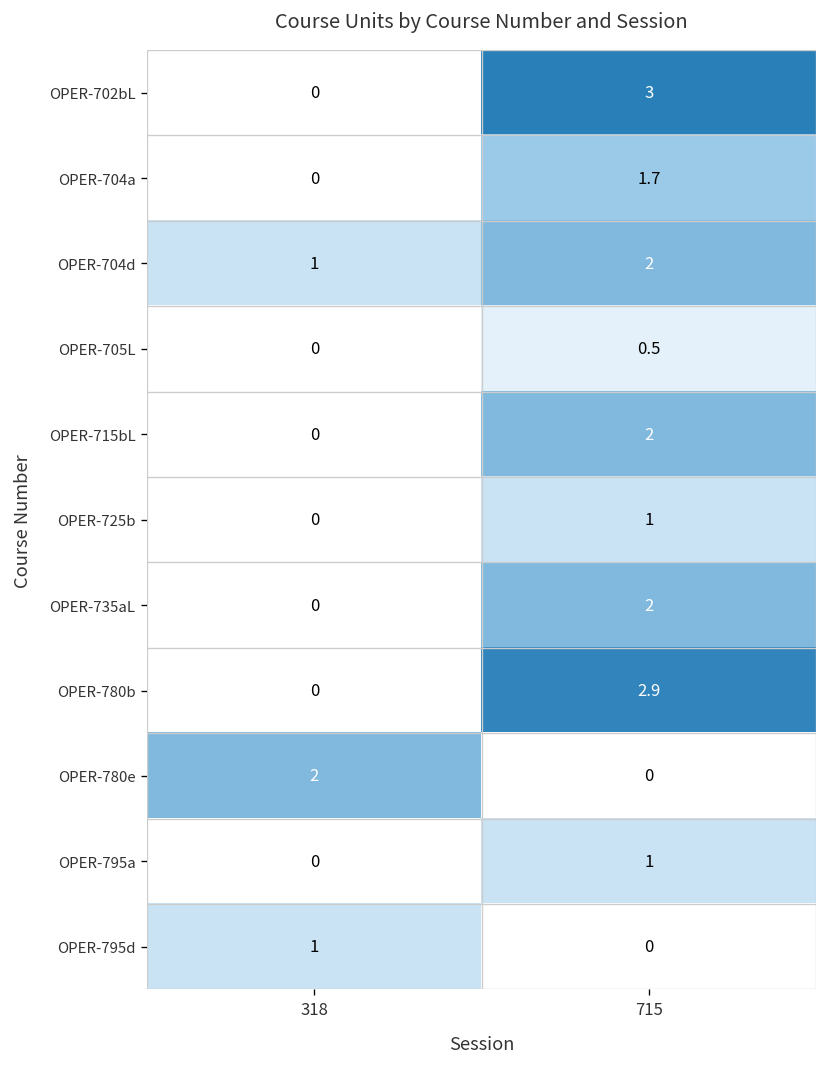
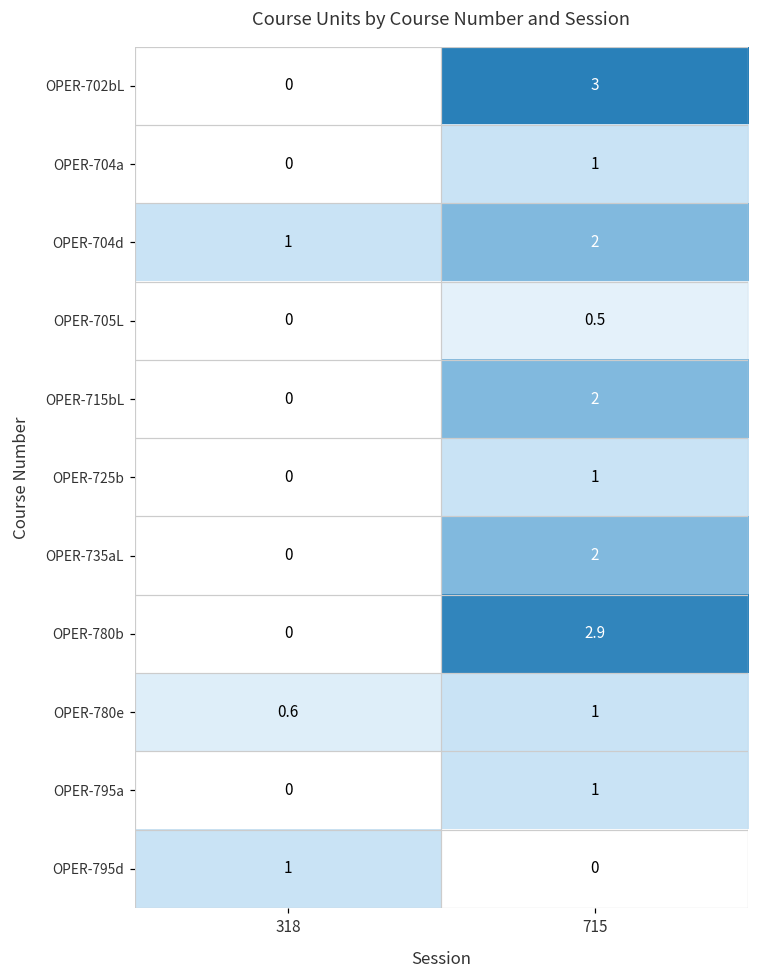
OPER-704a, 715: 1.7 -> 1
OPER-780e, 318: 2 -> 0.6
OPER-780e, 715: 0 -> 1
